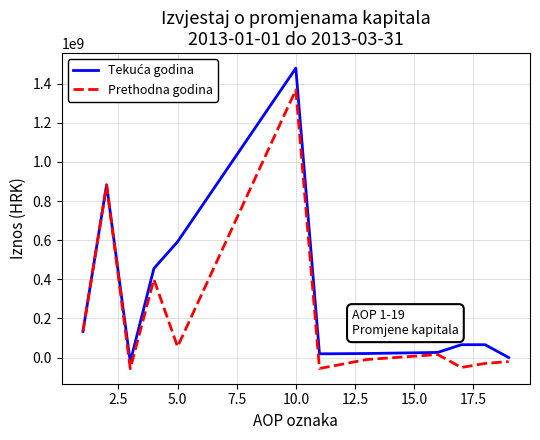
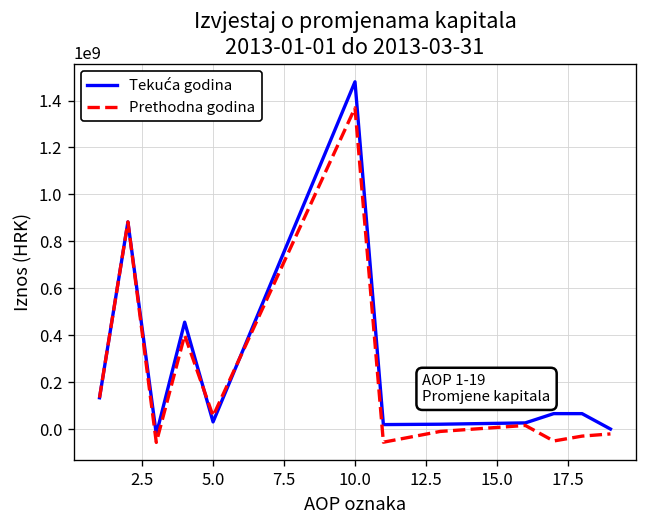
Tekuća godina, 5.0: 590000000 -> 30000000
